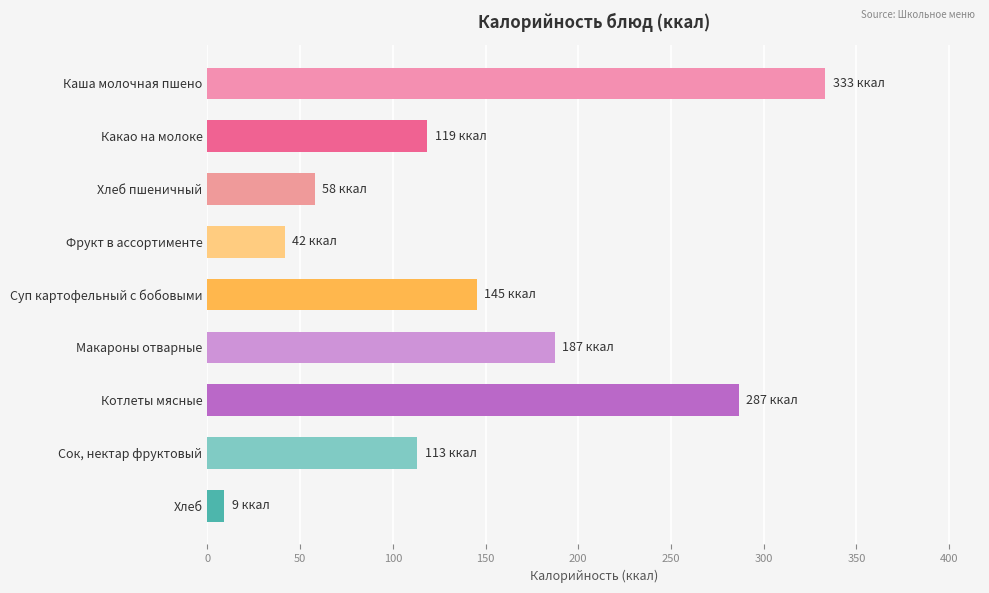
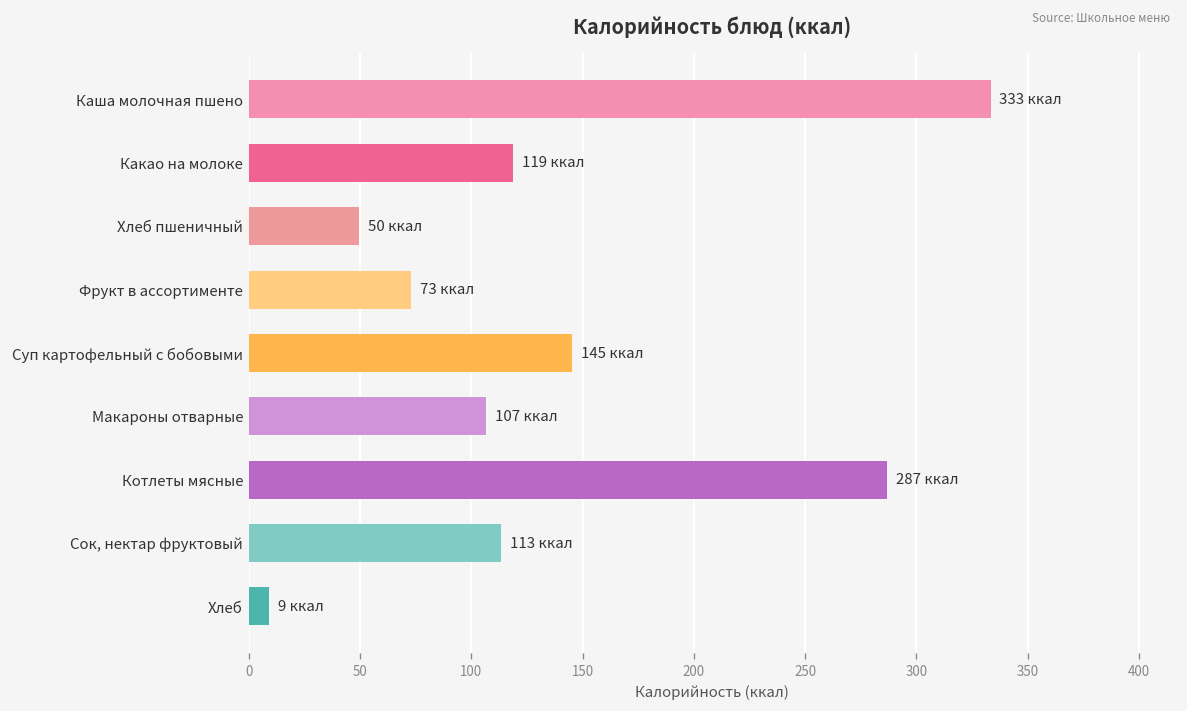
Хлеб пшеничный: 58 -> 50
Фрукт в ассортименте: 42 -> 73
Макароны отварные: 187 -> 107
